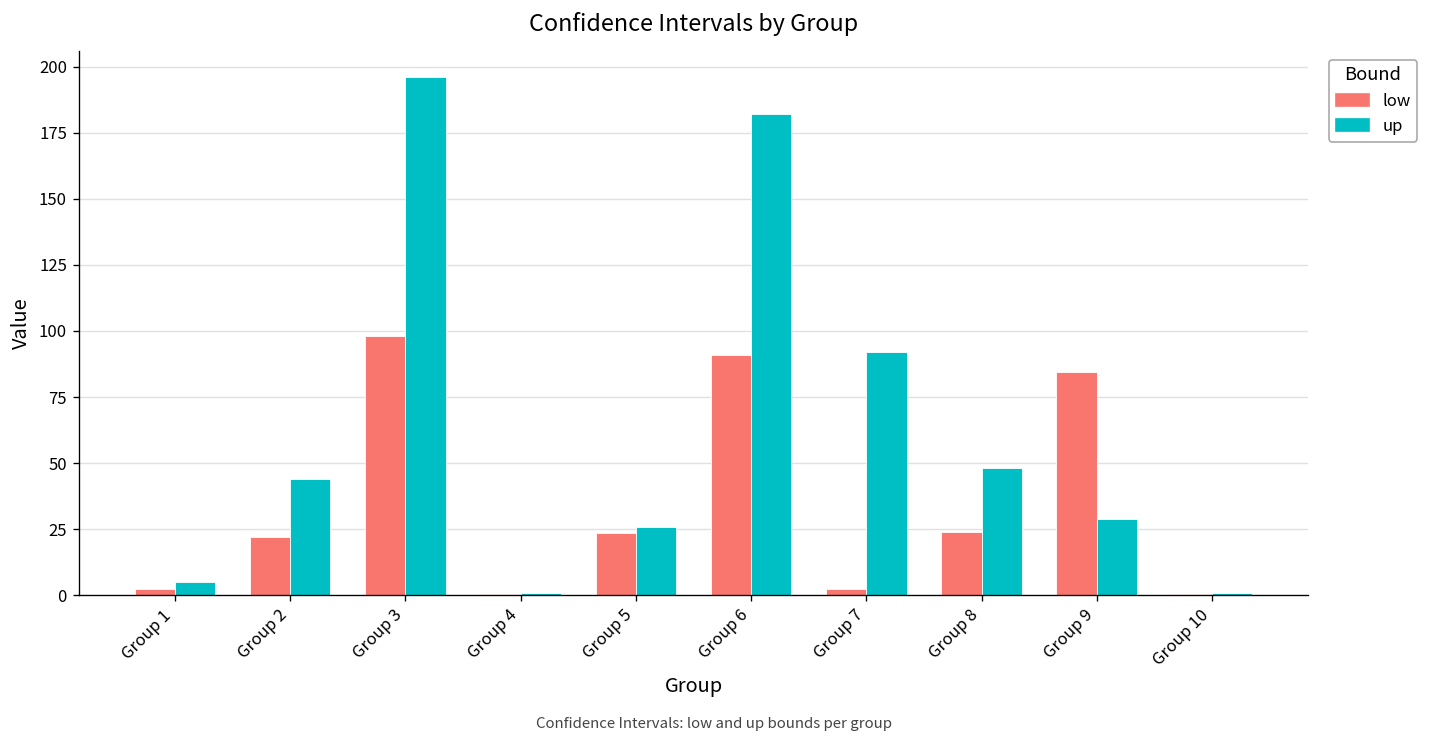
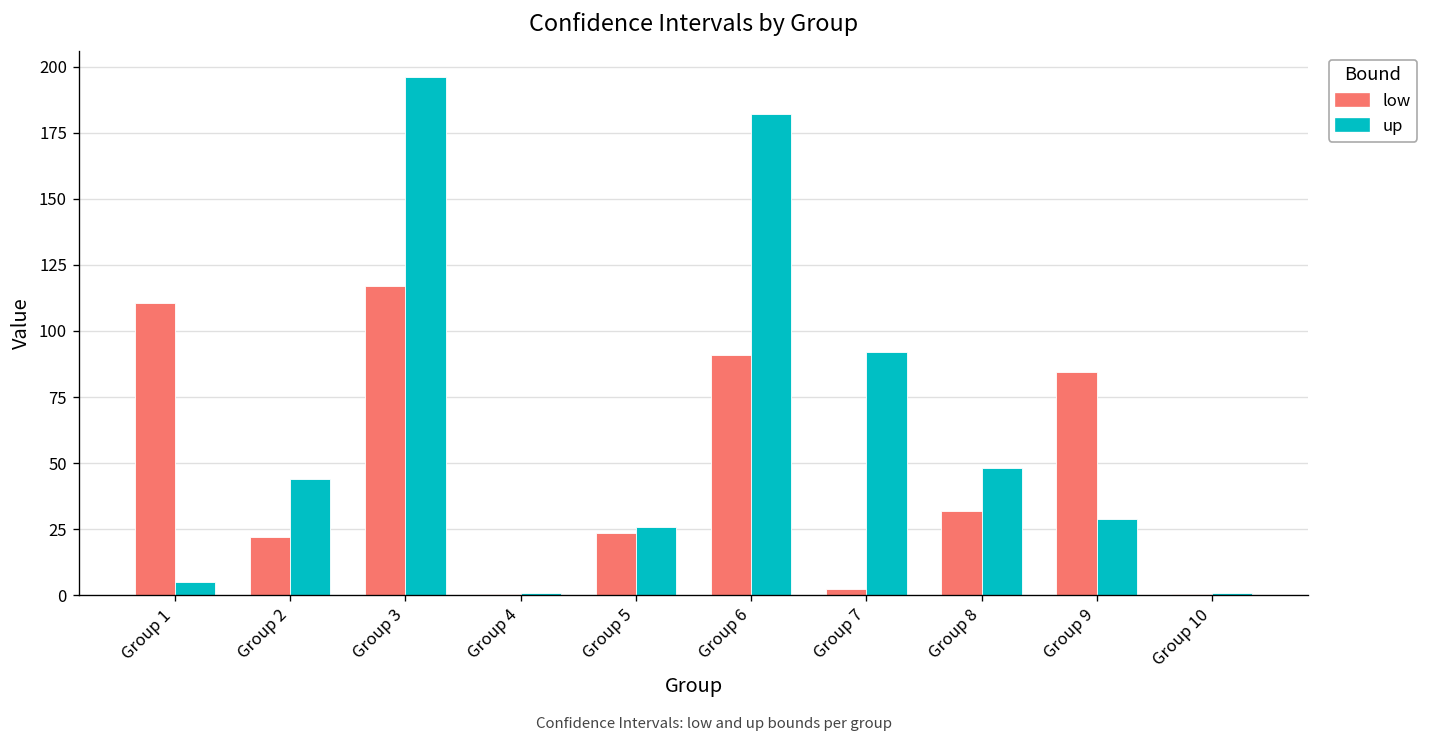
low, Group 1: 3 -> 110
low, Group 3: 98 -> 117
low, Group 8: 24 -> 32
